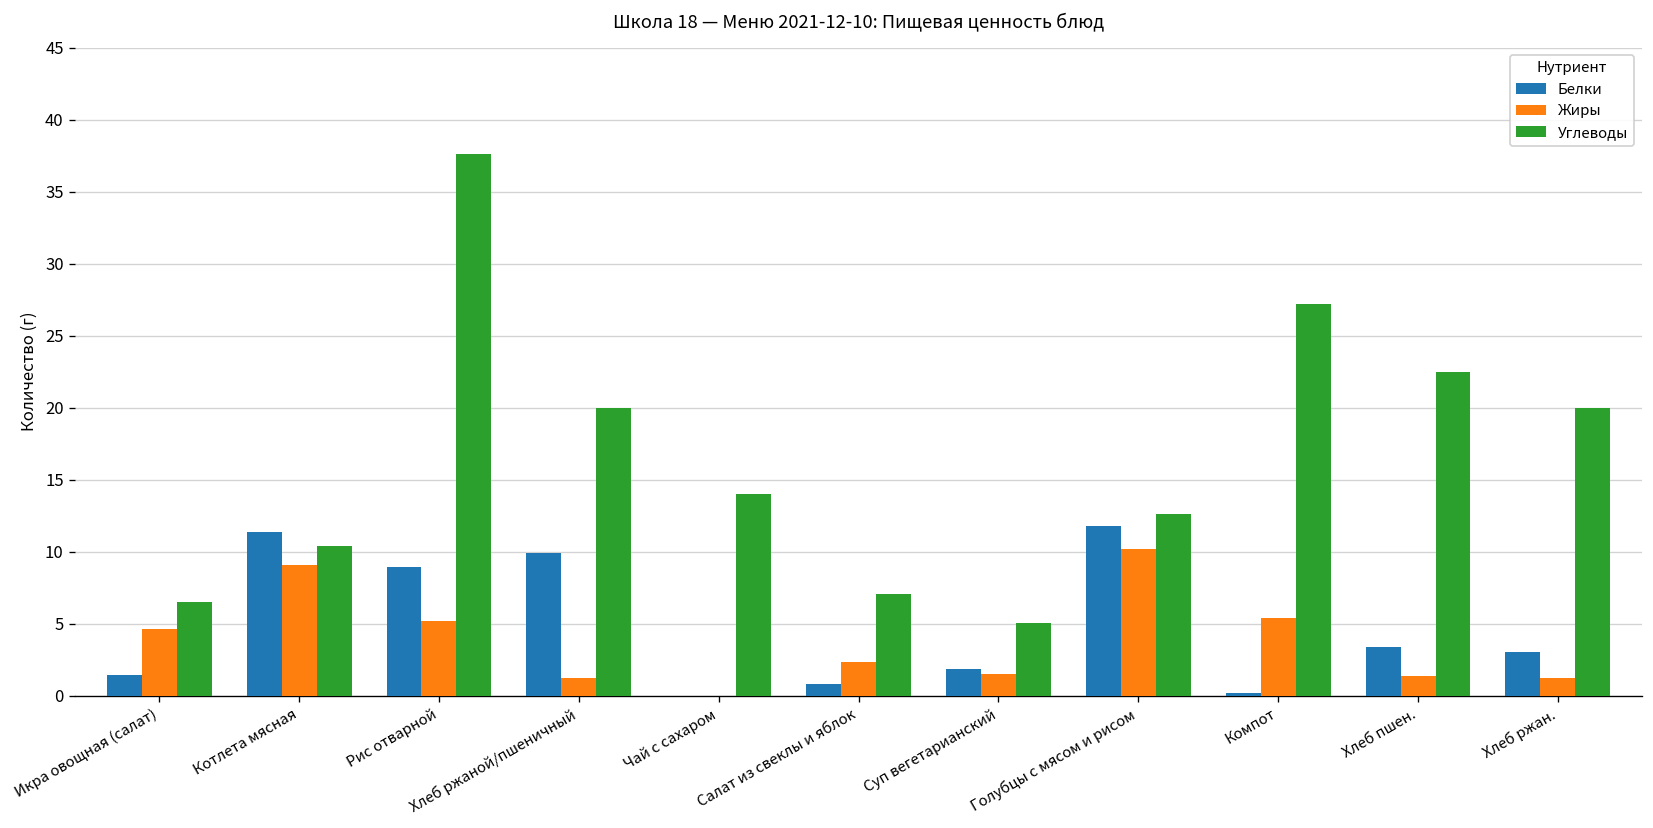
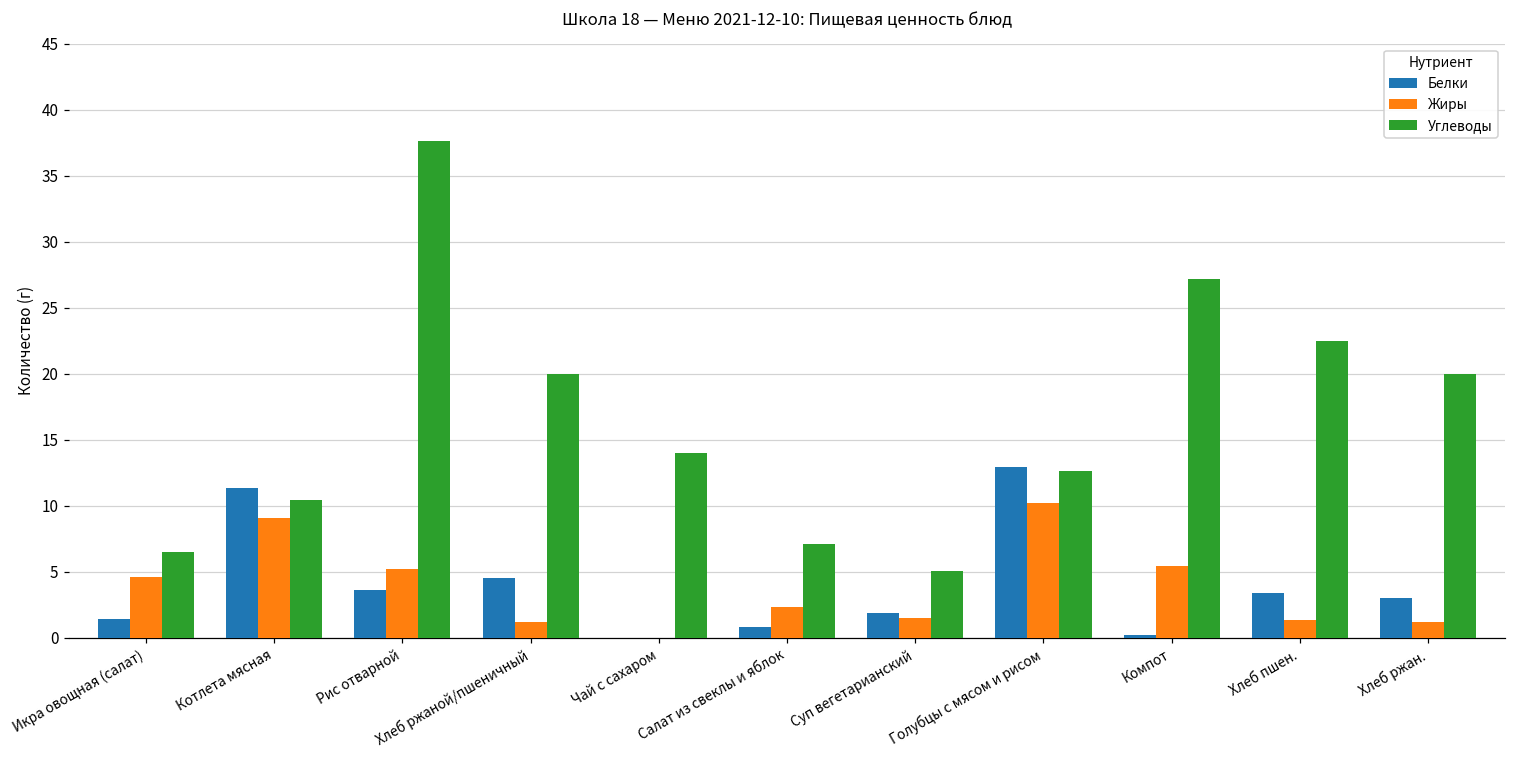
Белки, Рис отварной: 8.9 -> 3.6
Белки, Хлеб ржаной/пшеничный: 9.9 -> 4.5
Белки, Голубцы с мясом и рисом: 11.8 -> 12.9
